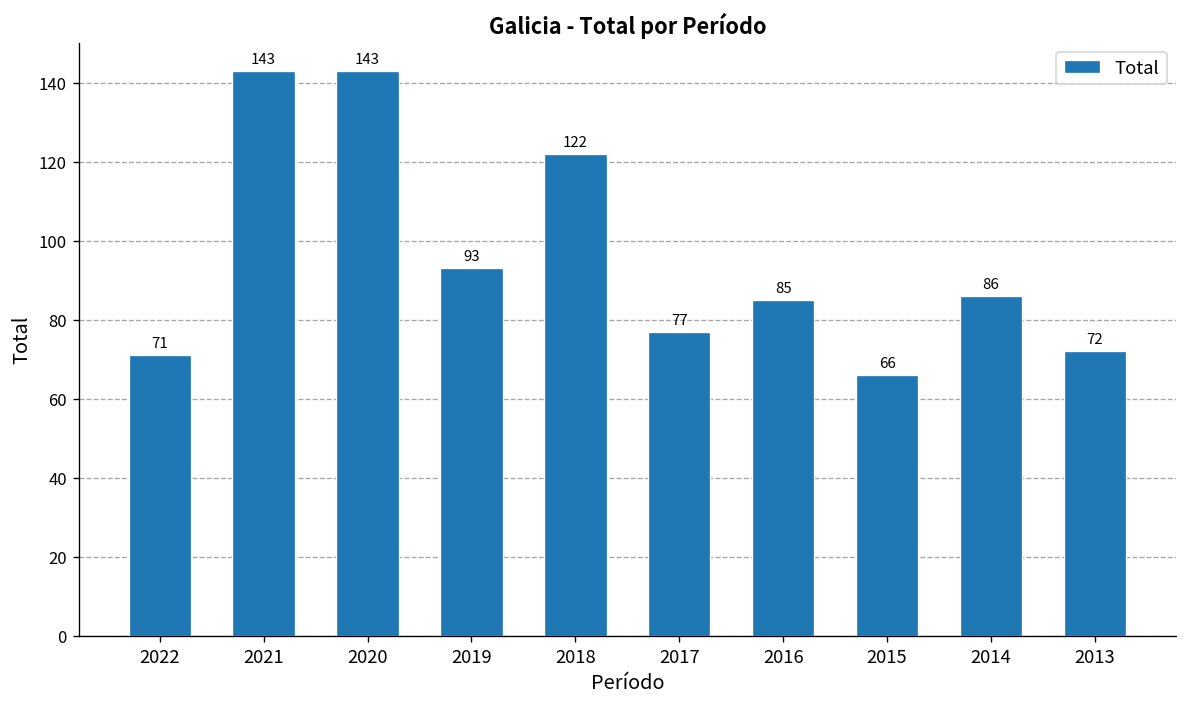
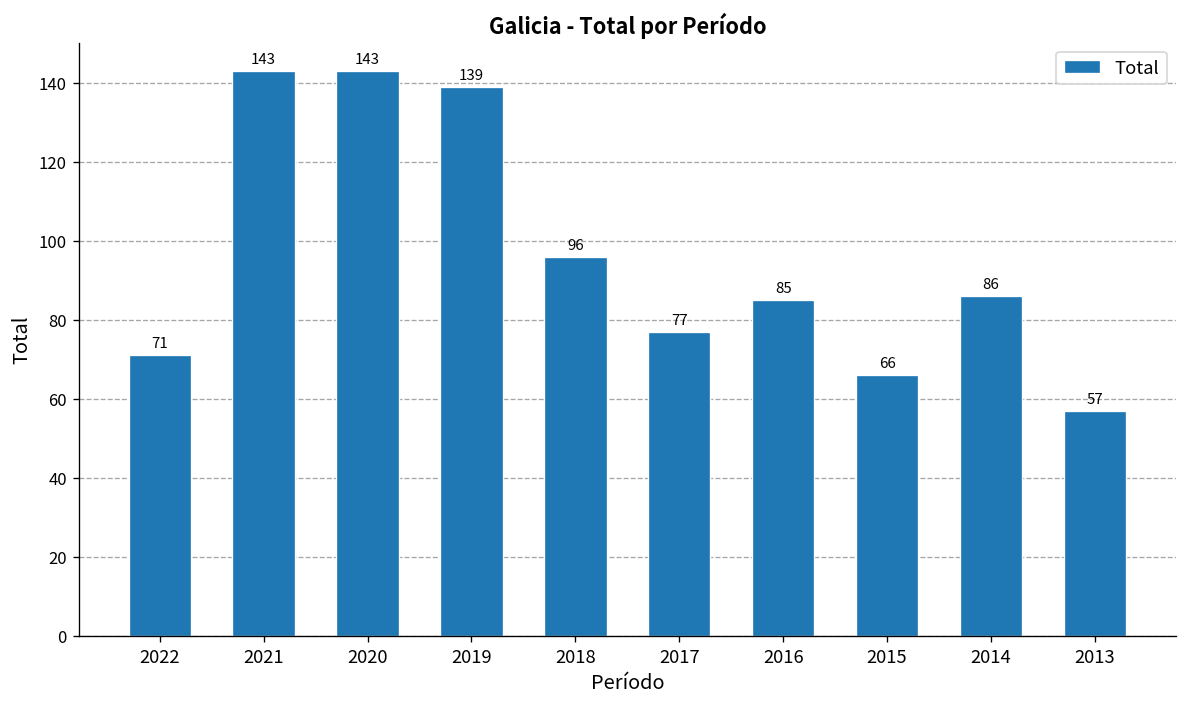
2019: 93 -> 139
2018: 122 -> 96
2013: 72 -> 57
